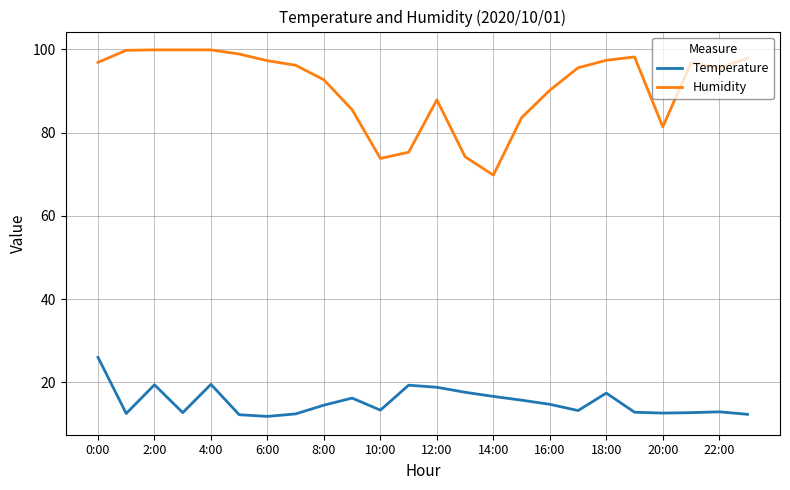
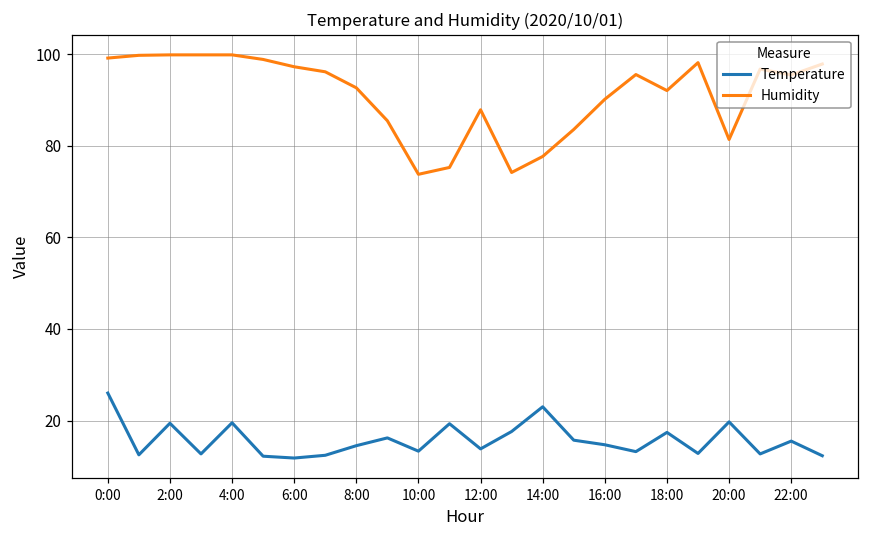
Humidity, 0:00: 97 -> 99
Temperature, 12:00: 19 -> 14
Temperature, 14:00: 17 -> 23
Humidity, 14:00: 70 -> 78
Humidity, 18:00: 97 -> 92
Temperature, 20:00: 13 -> 20
Temperature, 22:00: 13 -> 16
